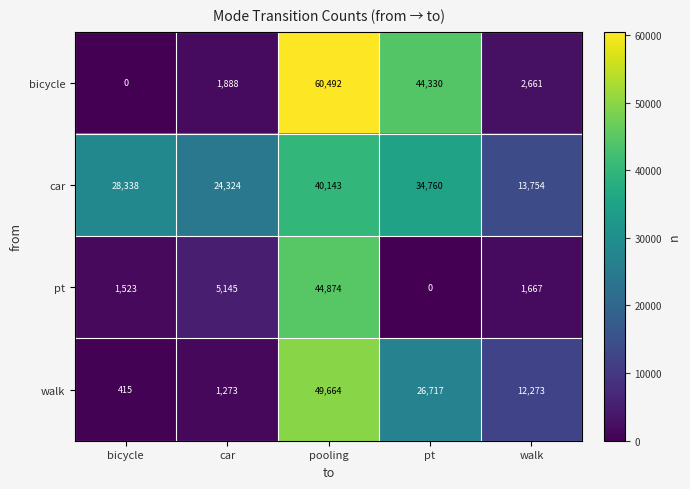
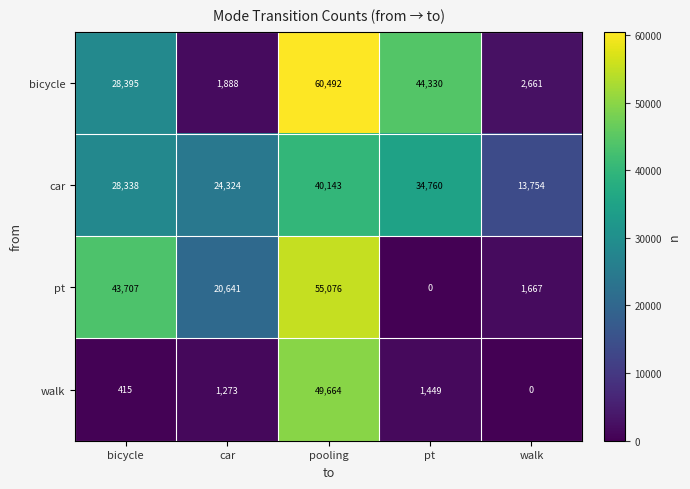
bicycle, bicycle: 0 -> 28,395
pt, bicycle: 1,523 -> 43,707
pt, car: 5,145 -> 20,641
pt, pooling: 44,874 -> 55,076
walk, pt: 26,717 -> 1,449
walk, walk: 12,273 -> 0
